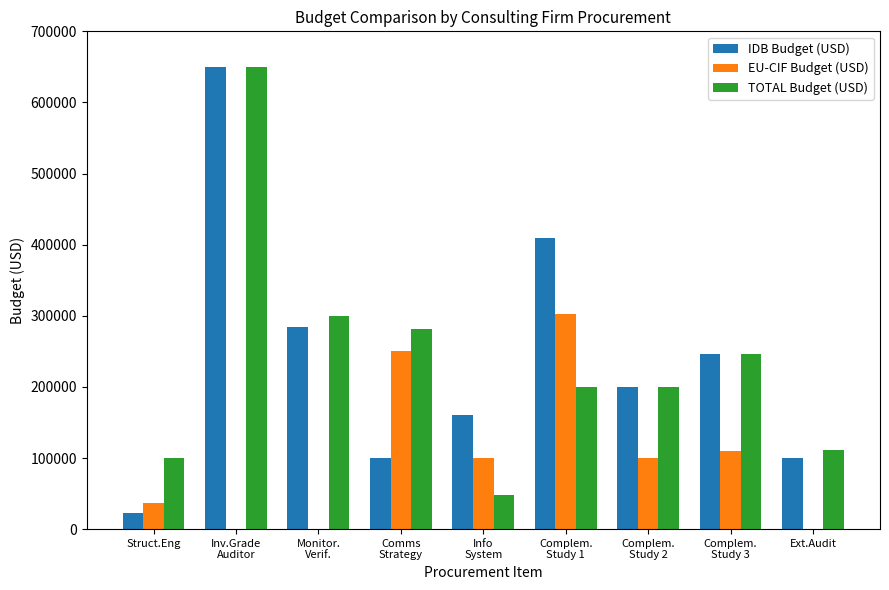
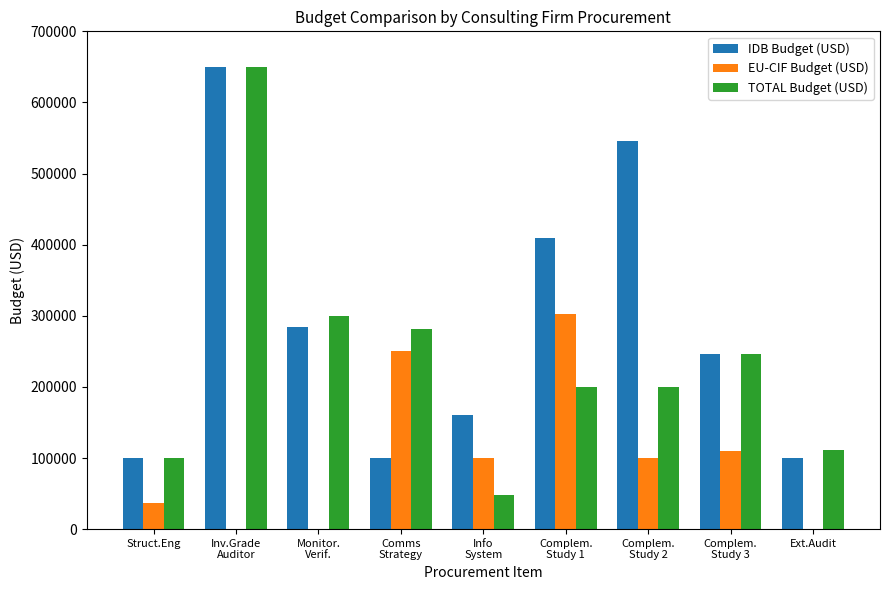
IDB Budget (USD), Struct.Eng: 20000 -> 100000
IDB Budget (USD), Complem. Study 2: 200000 -> 550000
